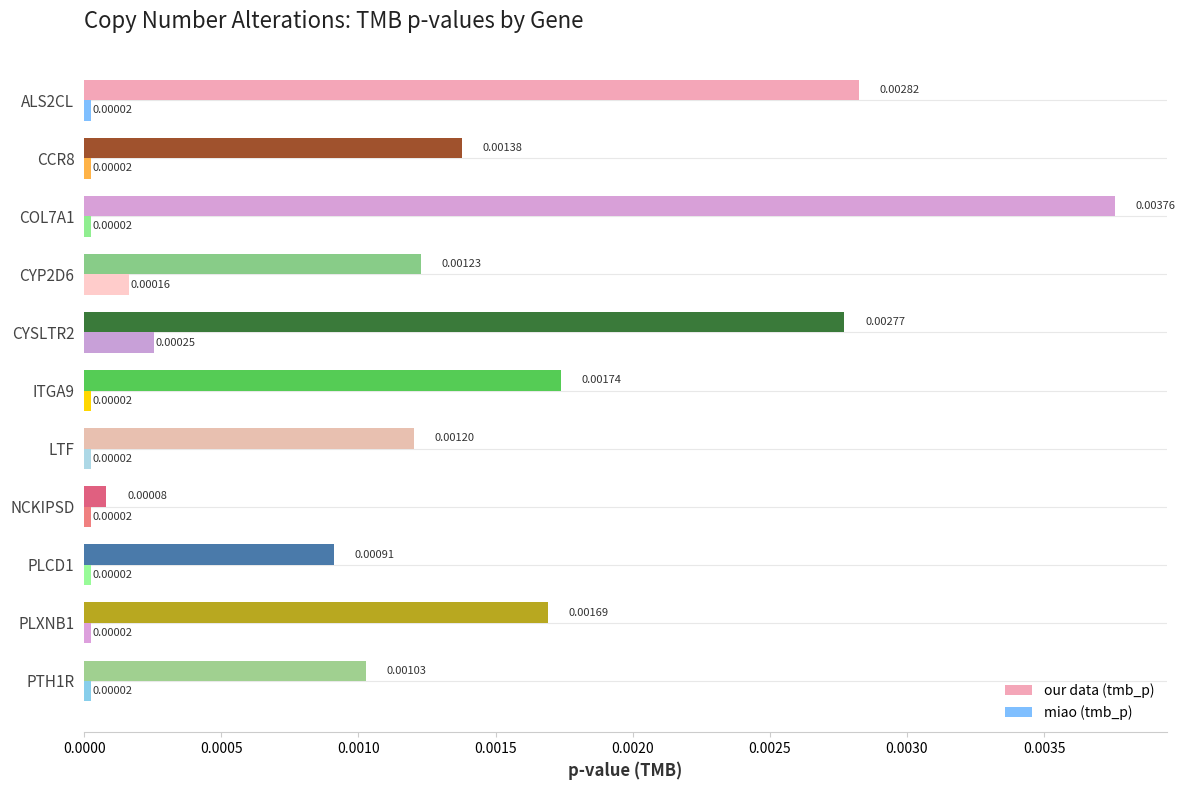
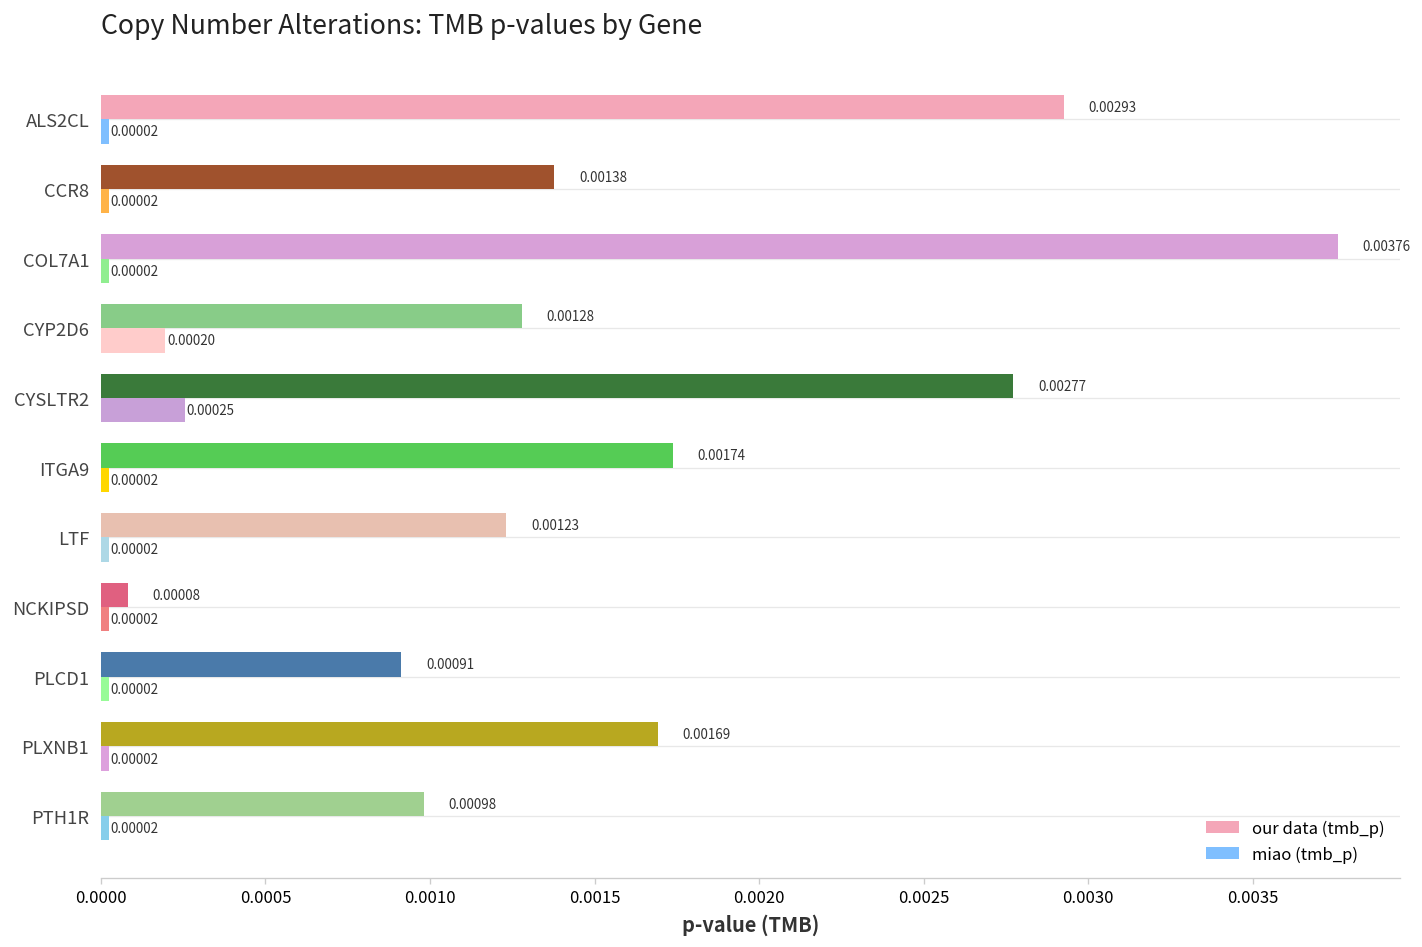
our data (tmb_p), ALS2CL: 0.00282 -> 0.00293
our data (tmb_p), CYP2D6: 0.00123 -> 0.00128
miao (tmb_p), CYP2D6: 0.00016 -> 0.00020
our data (tmb_p), LTF: 0.00120 -> 0.00123
our data (tmb_p), PTH1R: 0.00103 -> 0.00098
